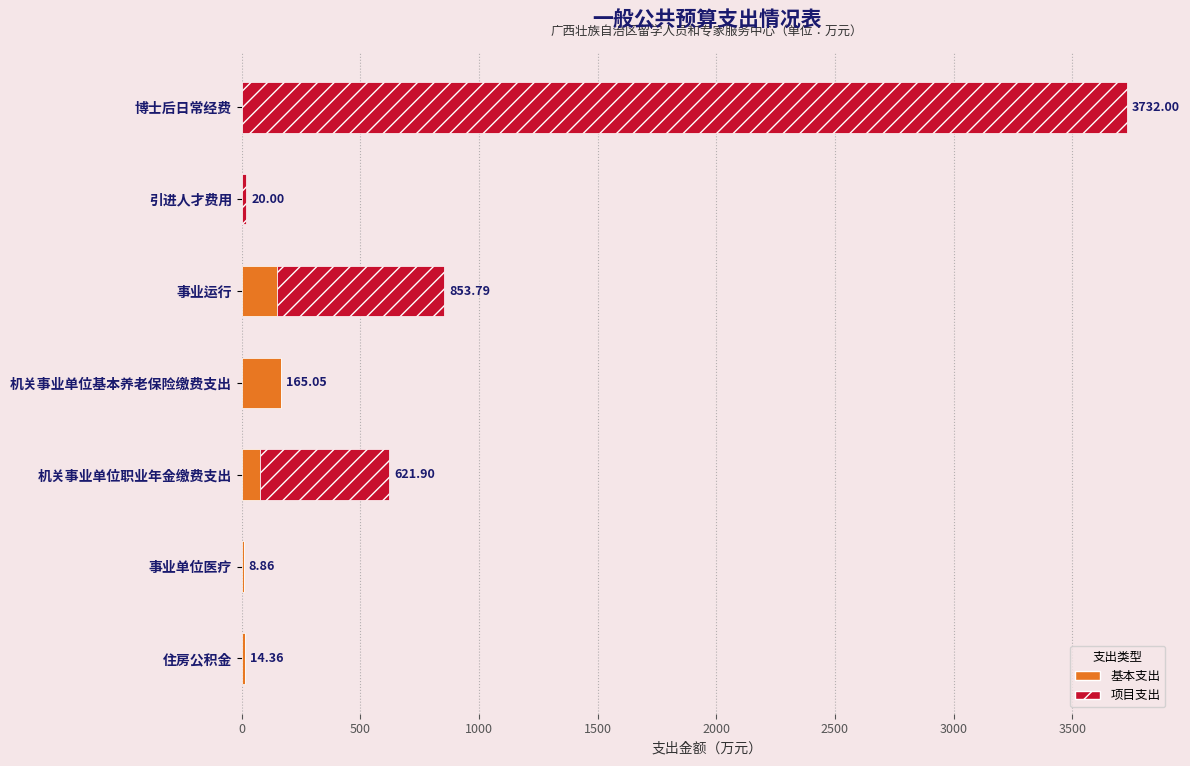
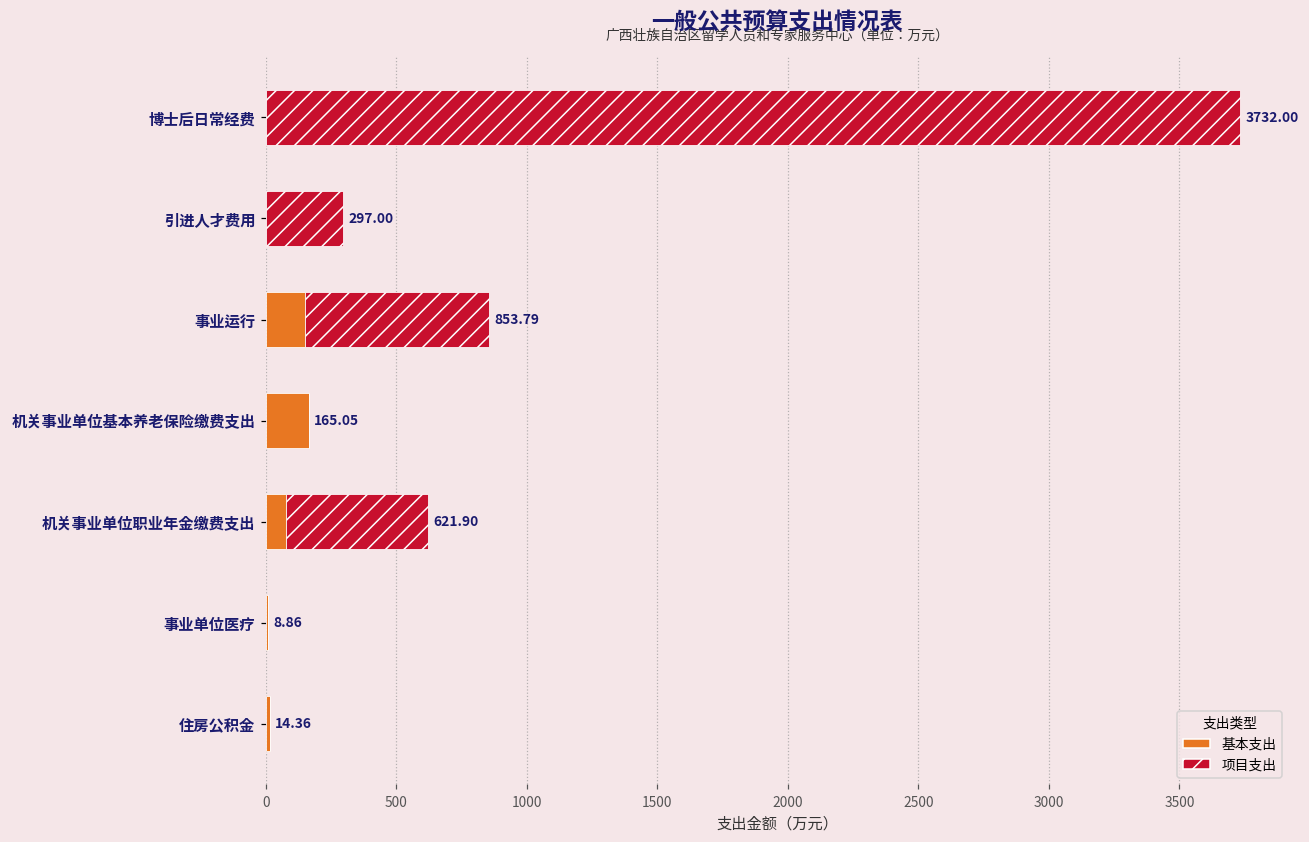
项目支出, 引进人才费用: 20.00 -> 297.00
